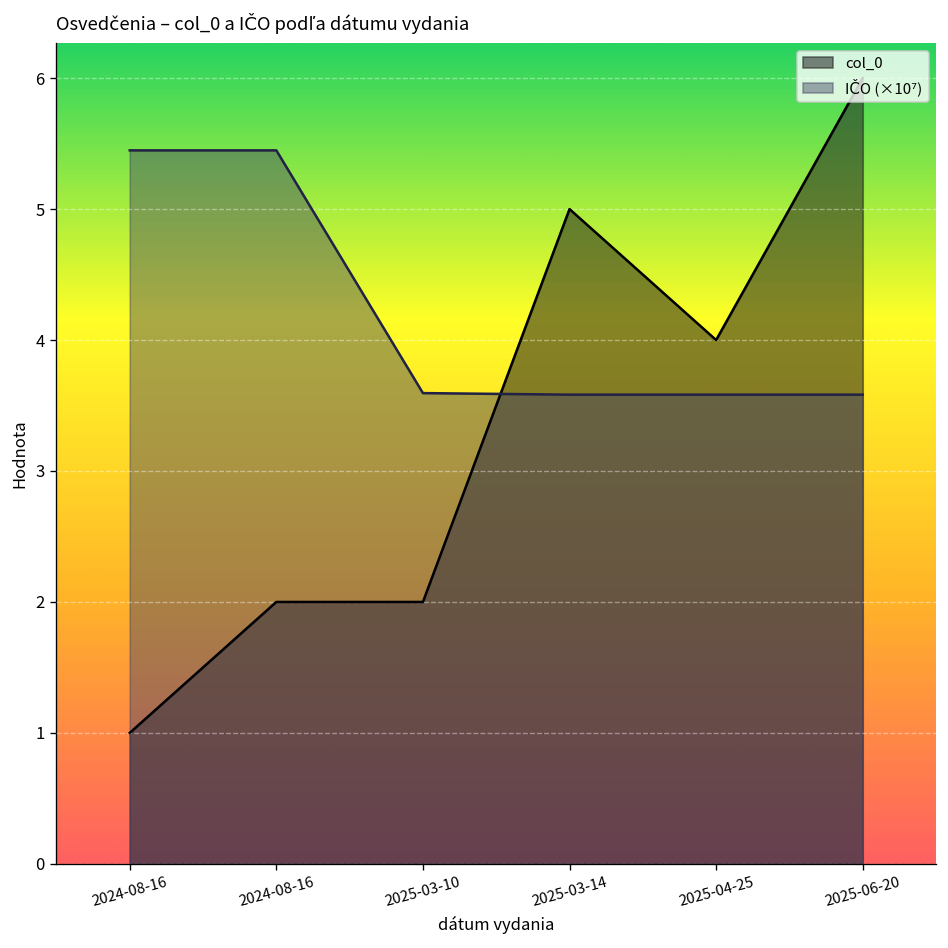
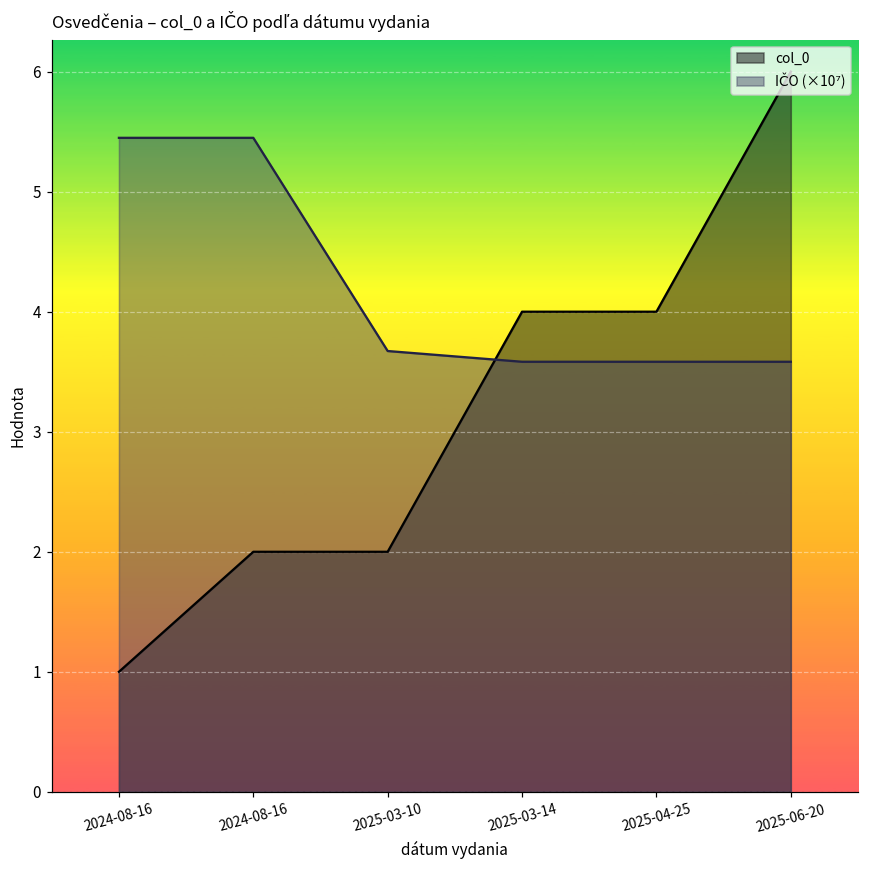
IČO (×10⁷), 2025-03-10: 3.59 -> 3.67
col_0, 2025-03-14: 5 -> 4
